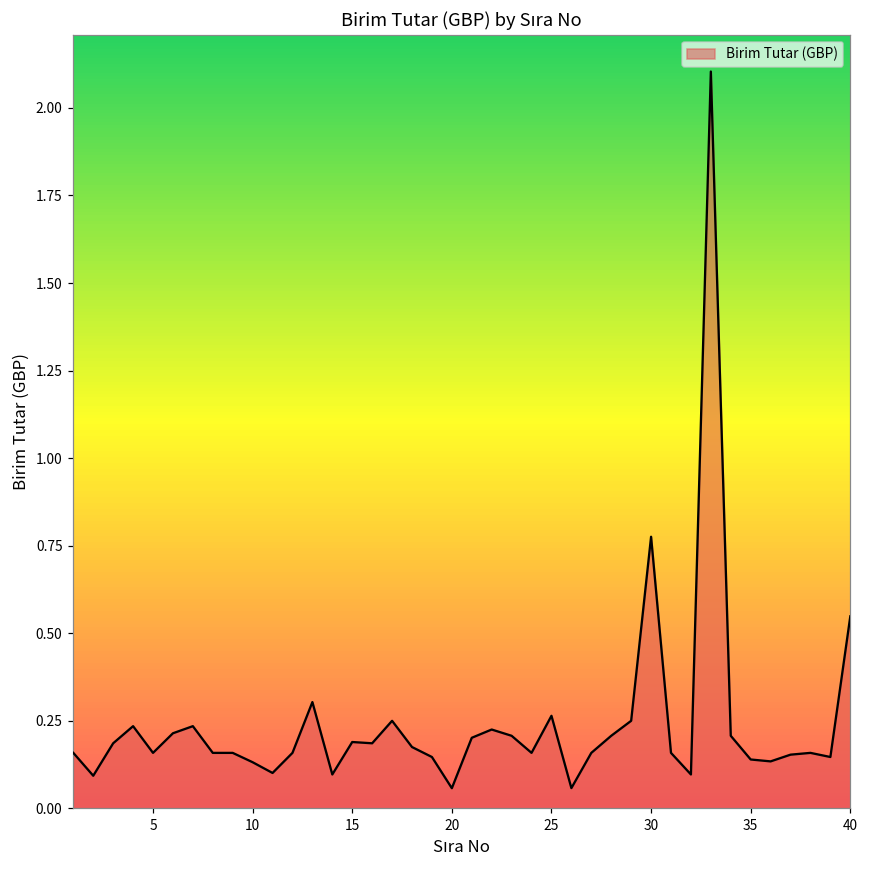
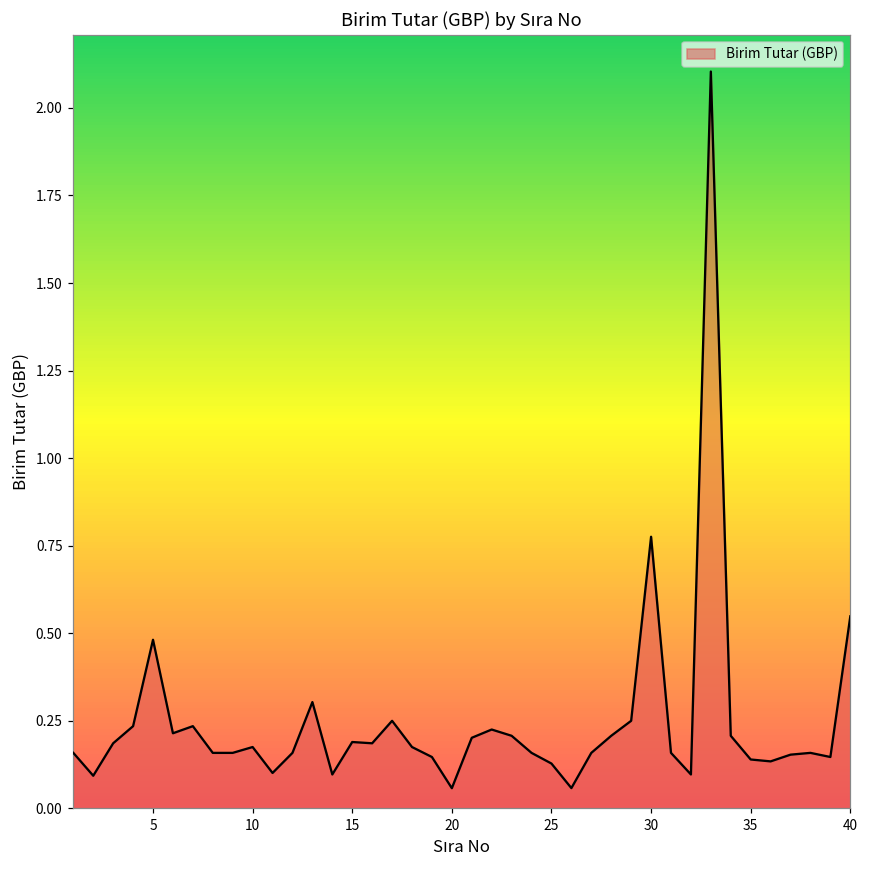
5: 0.16 -> 0.48
10: 0.13 -> 0.17
25: 0.26 -> 0.13
